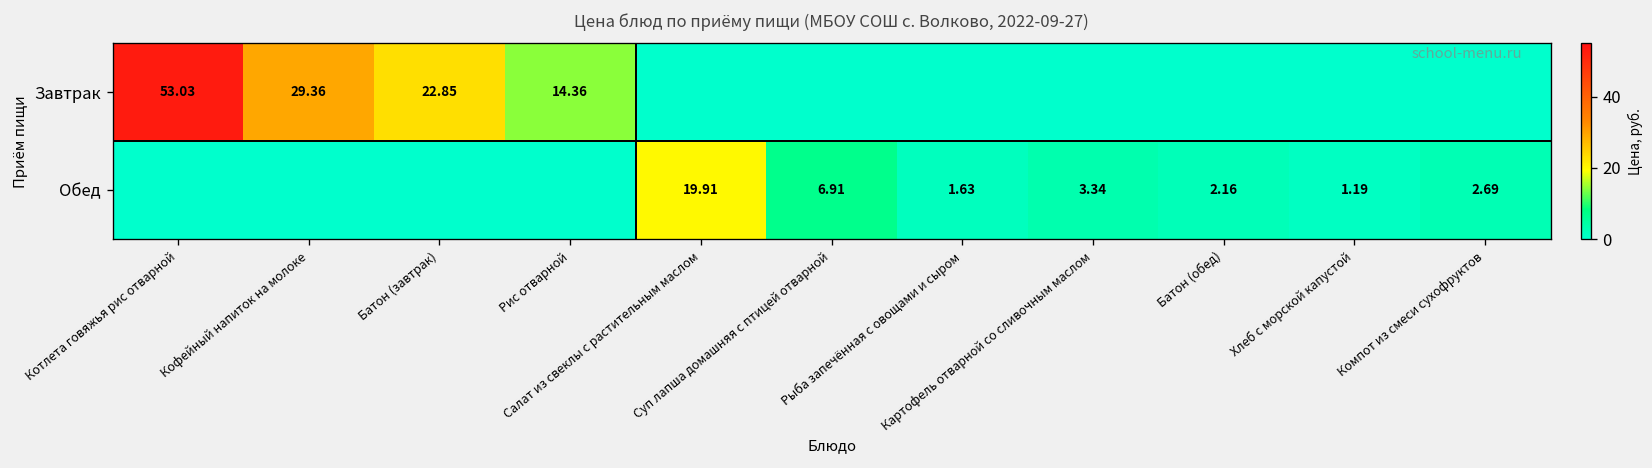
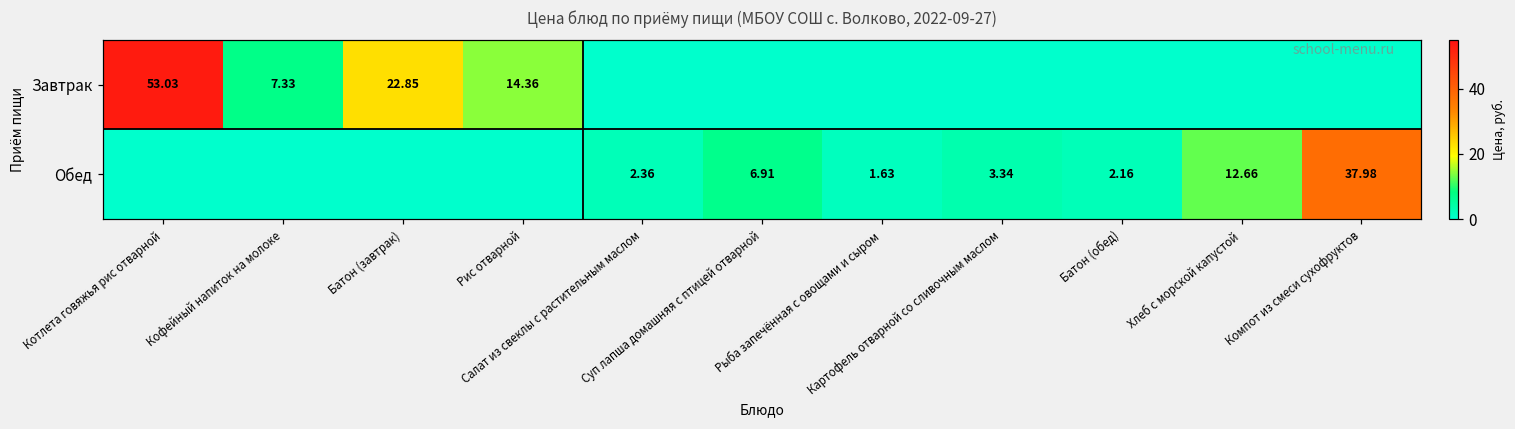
Завтрак, Кофейный напиток на молоке: 29.36 -> 7.33
Обед, Салат из свеклы с растительным маслом: 19.91 -> 2.36
Обед, Хлеб с морской капустой: 1.19 -> 12.66
Обед, Компот из смеси сухофруктов: 2.69 -> 37.98
